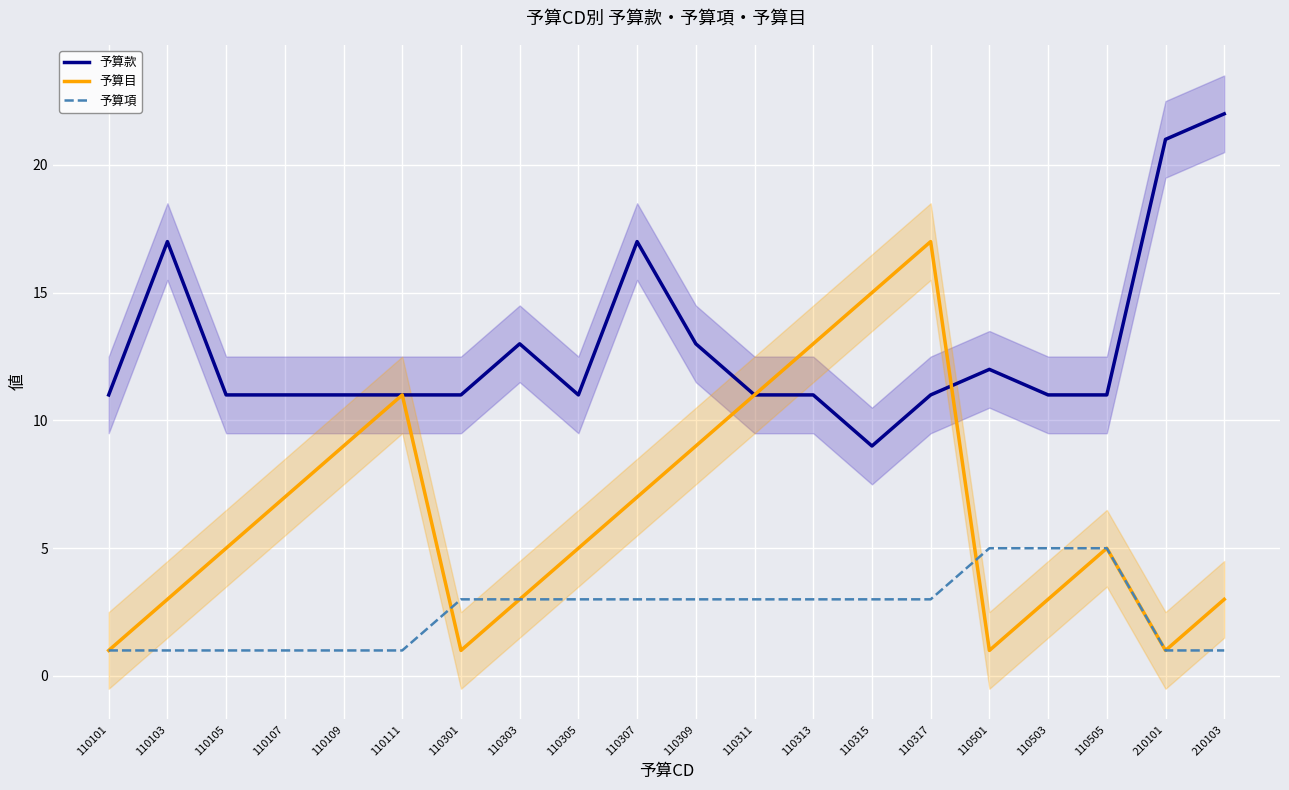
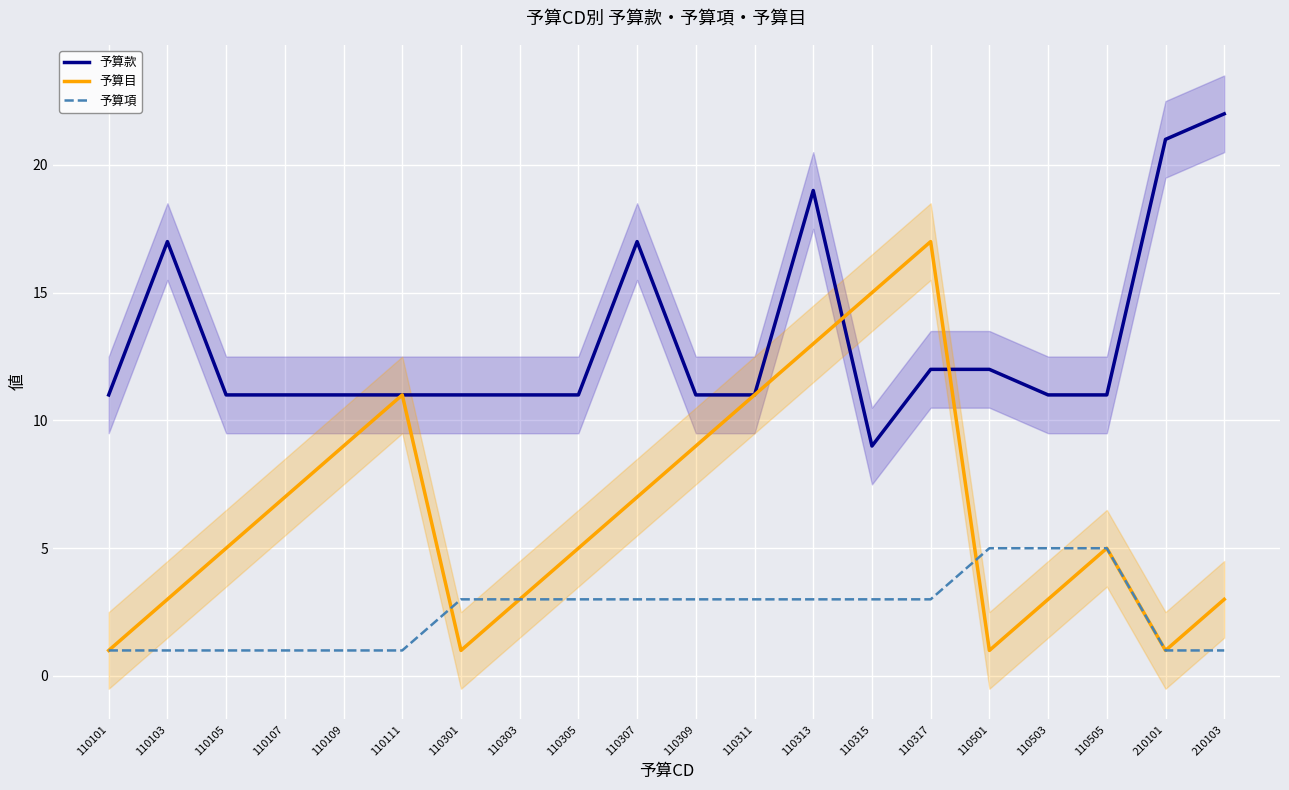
予算款, 110303: 13 -> 11
予算款, 110309: 13 -> 11
予算款, 110313: 11 -> 19
予算款, 110317: 11 -> 12
